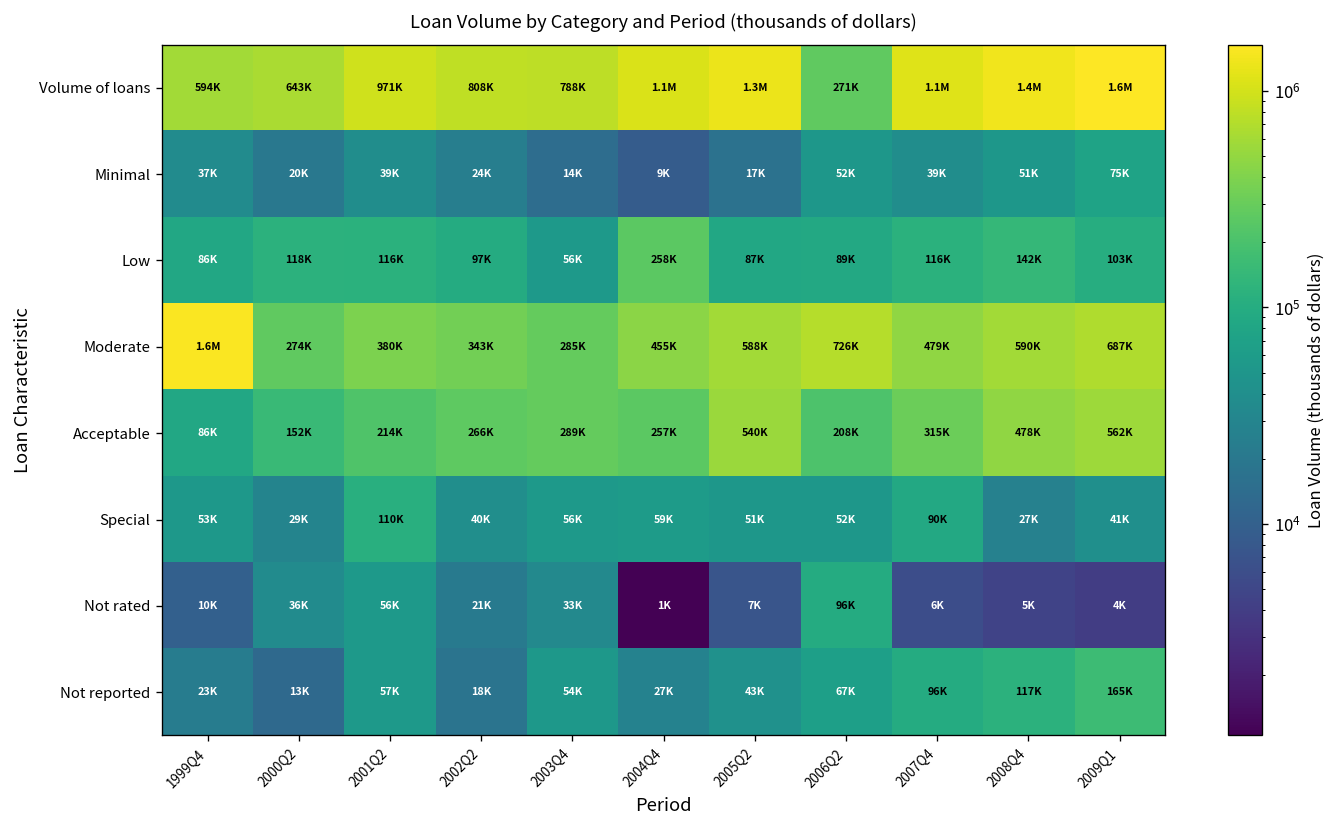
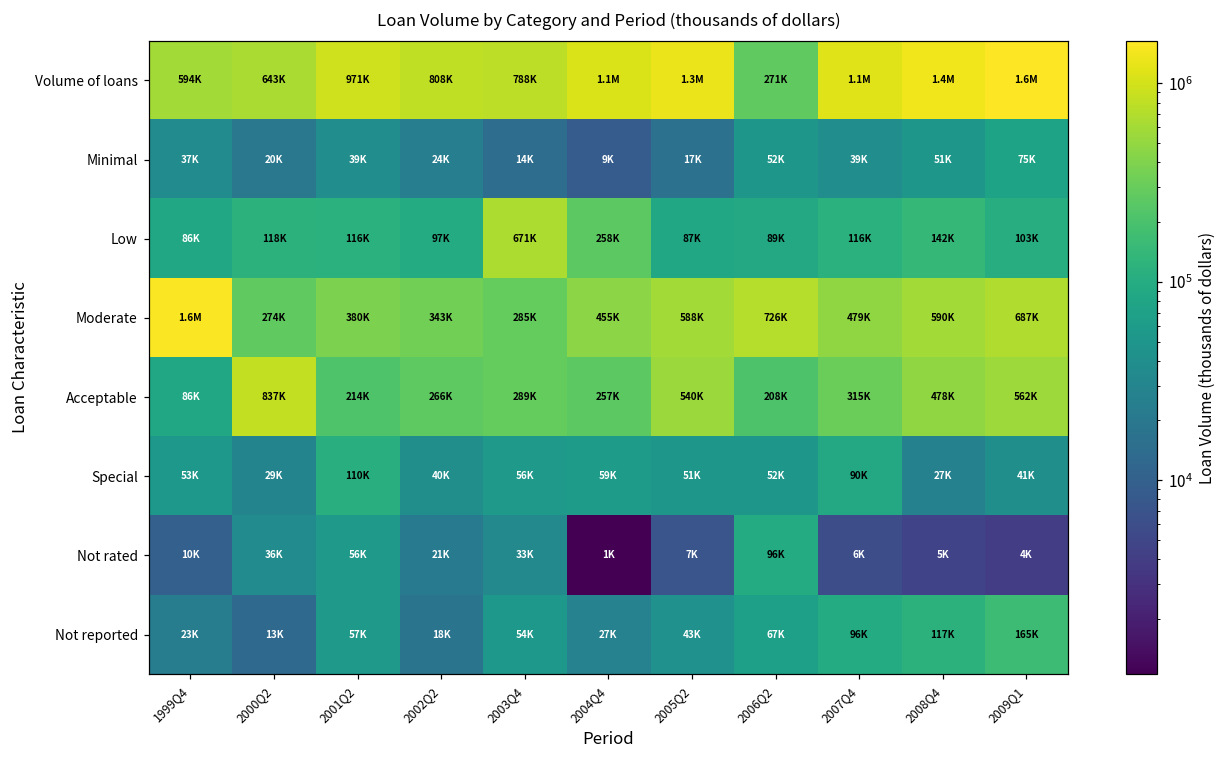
Low, 2003Q4: 56K -> 671K
Acceptable, 2000Q2: 152K -> 837K
